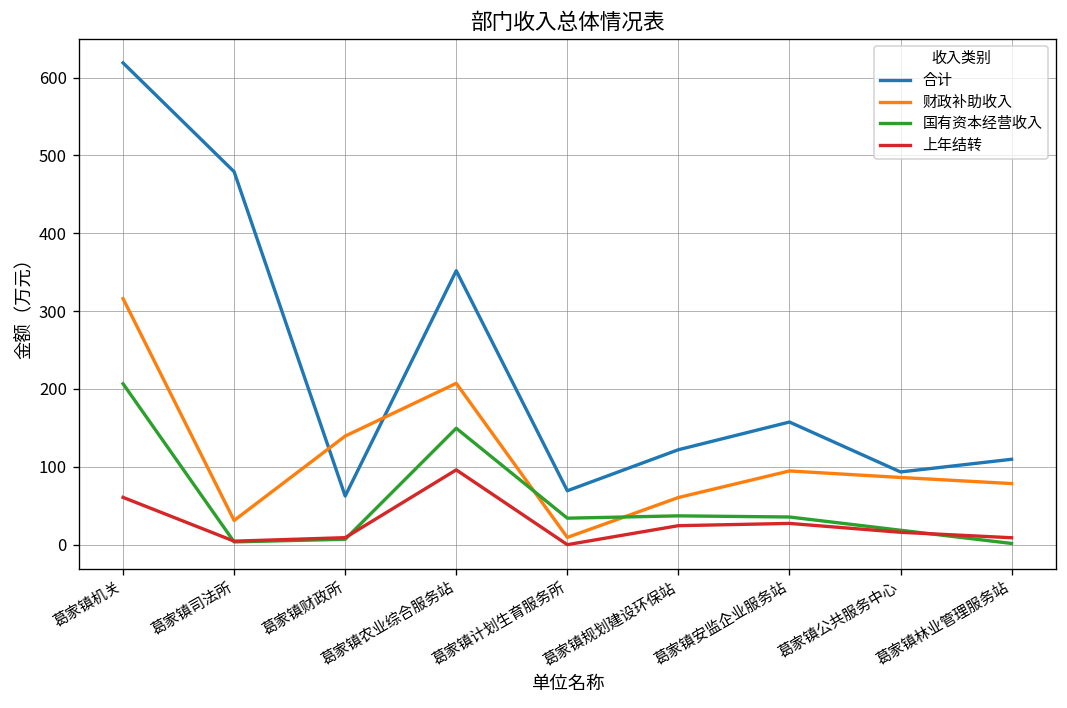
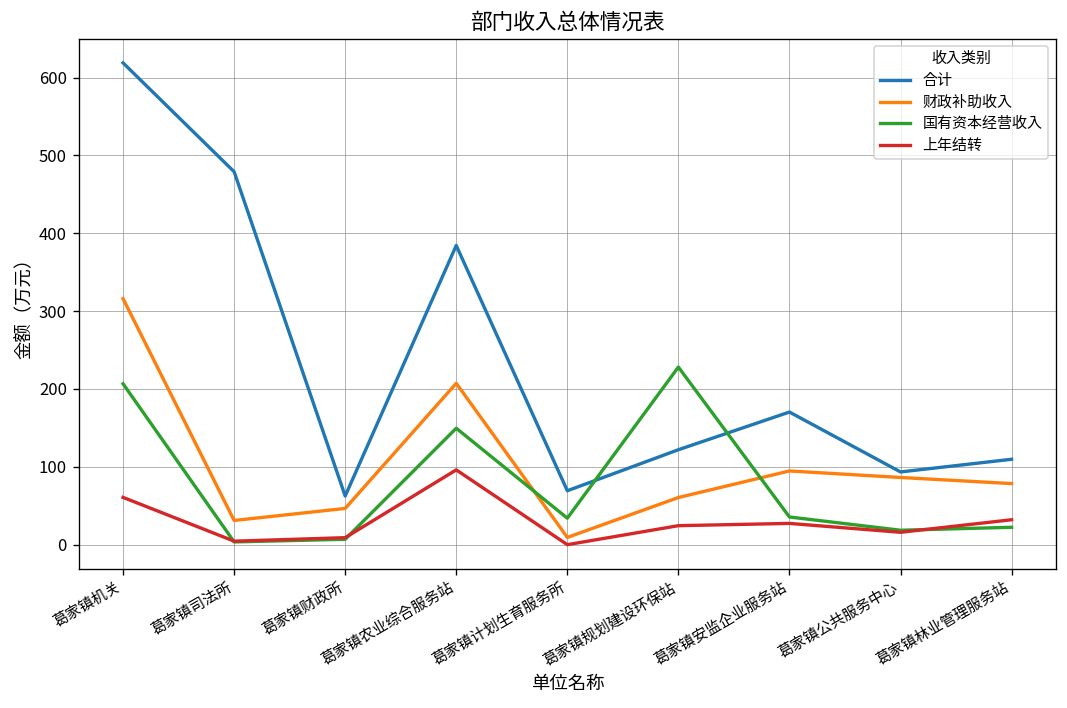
财政补助收入, 葛家镇财政所: 140 -> 50
合计, 葛家镇农业综合服务站: 350 -> 380
国有资本经营收入, 葛家镇规划建设环保站: 40 -> 230
合计, 葛家镇安监企业服务站: 160 -> 170
国有资本经营收入, 葛家镇林业管理服务站: 0 -> 20
上年结转, 葛家镇林业管理服务站: 10 -> 30
